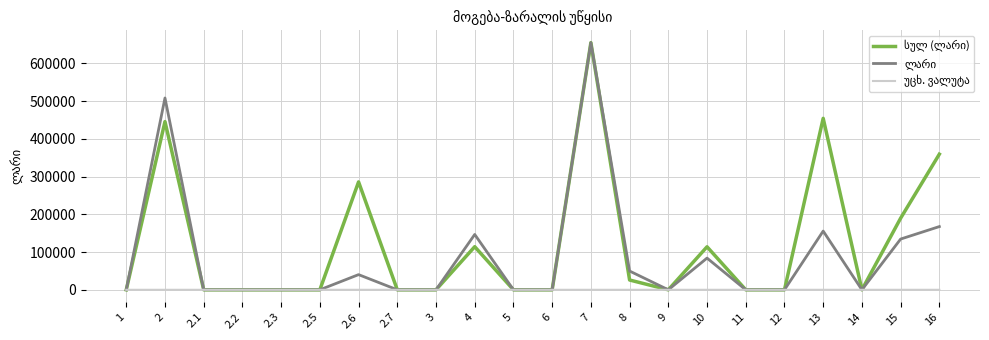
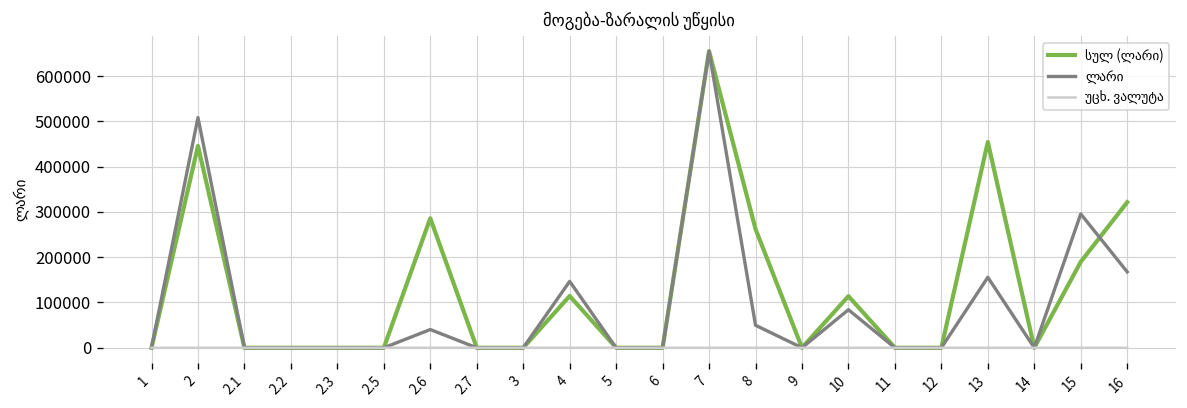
სულ (ლარი), 8: 30000 -> 260000
ლარი, 15: 130000 -> 300000
სულ (ლარი), 16: 360000 -> 320000
